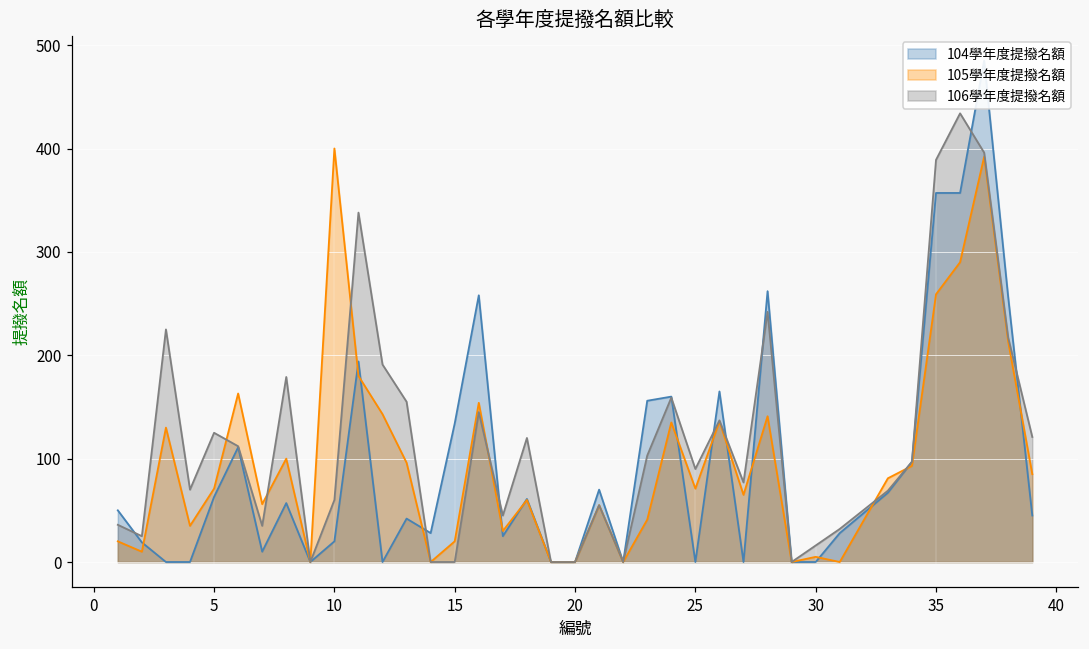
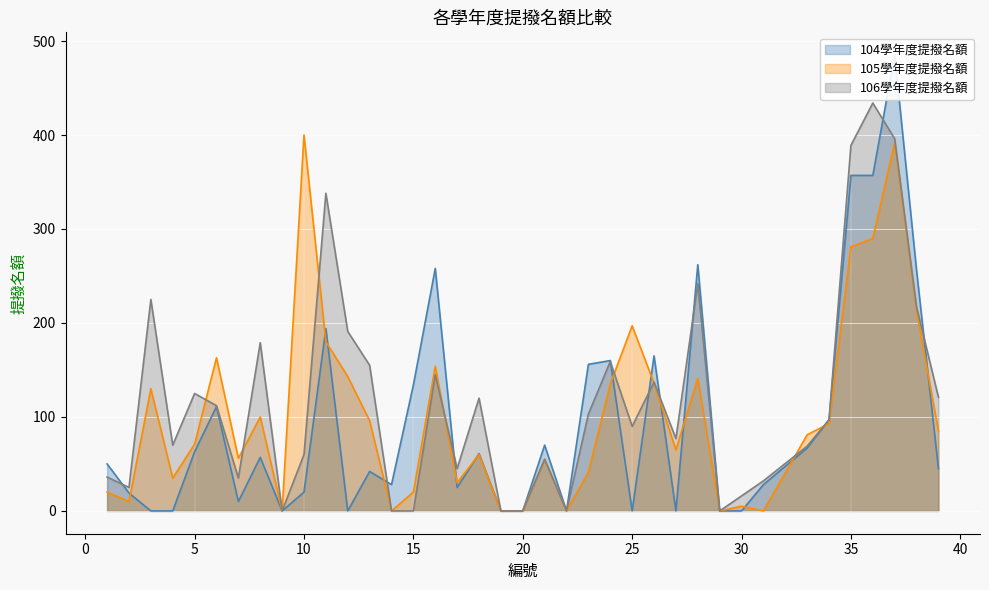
105學年度提撥名額, 25: 70 -> 200
105學年度提撥名額, 35: 260 -> 280
